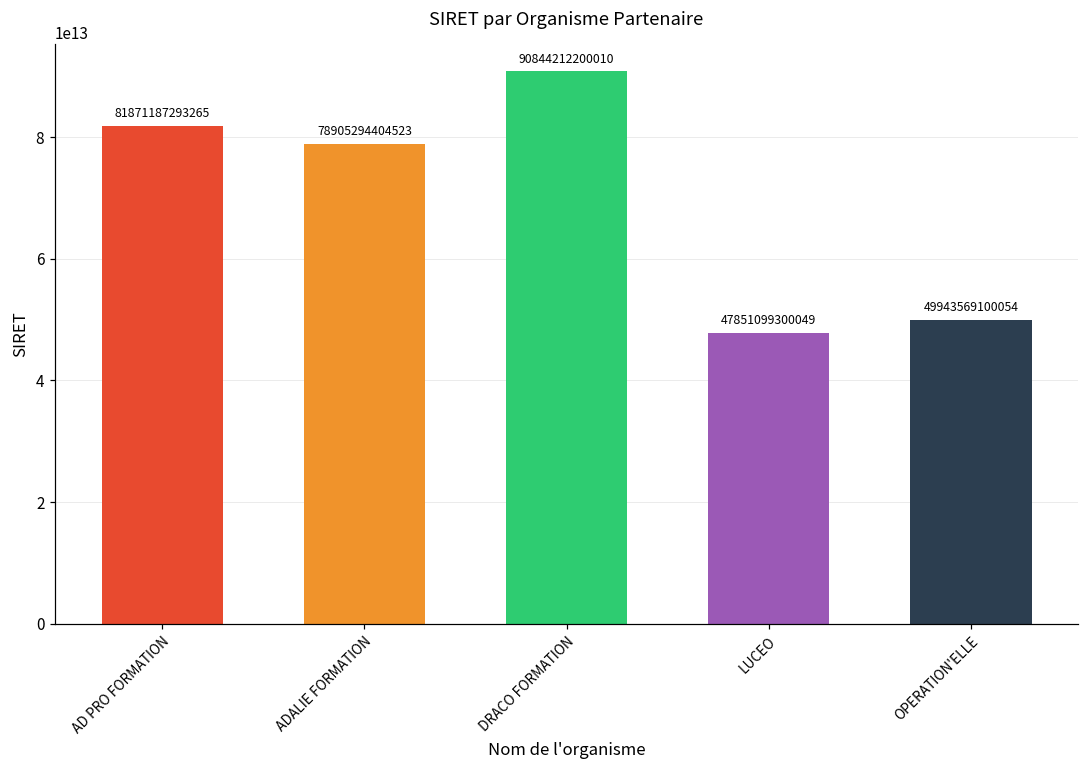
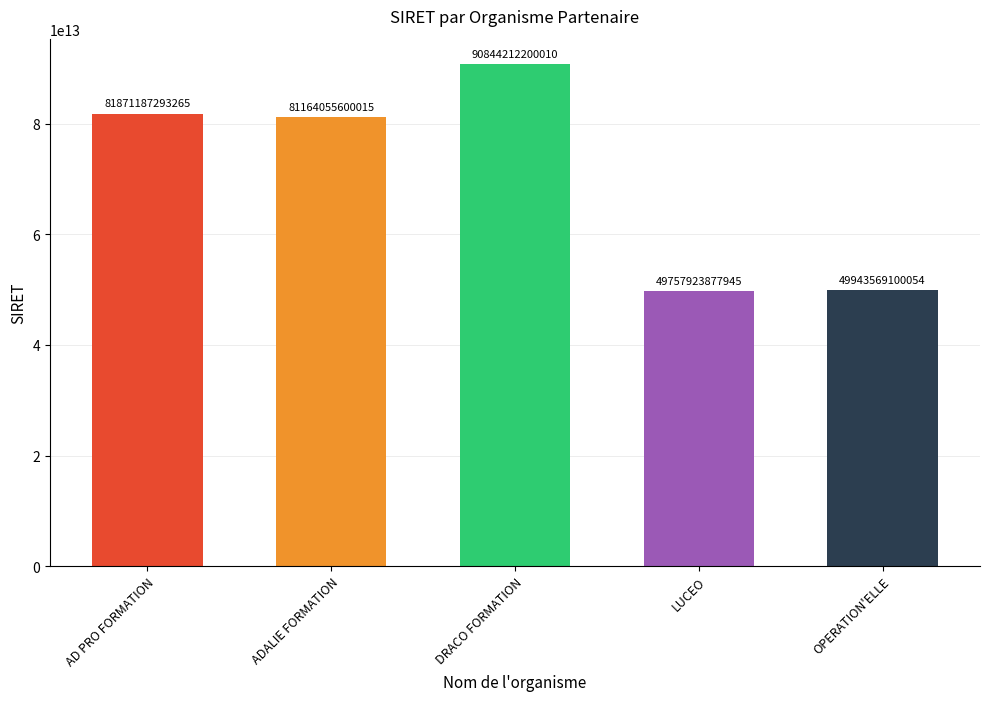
ADALIE FORMATION: 78905294404523 -> 81164055600015
LUCEO: 47851099300049 -> 49757923877945
